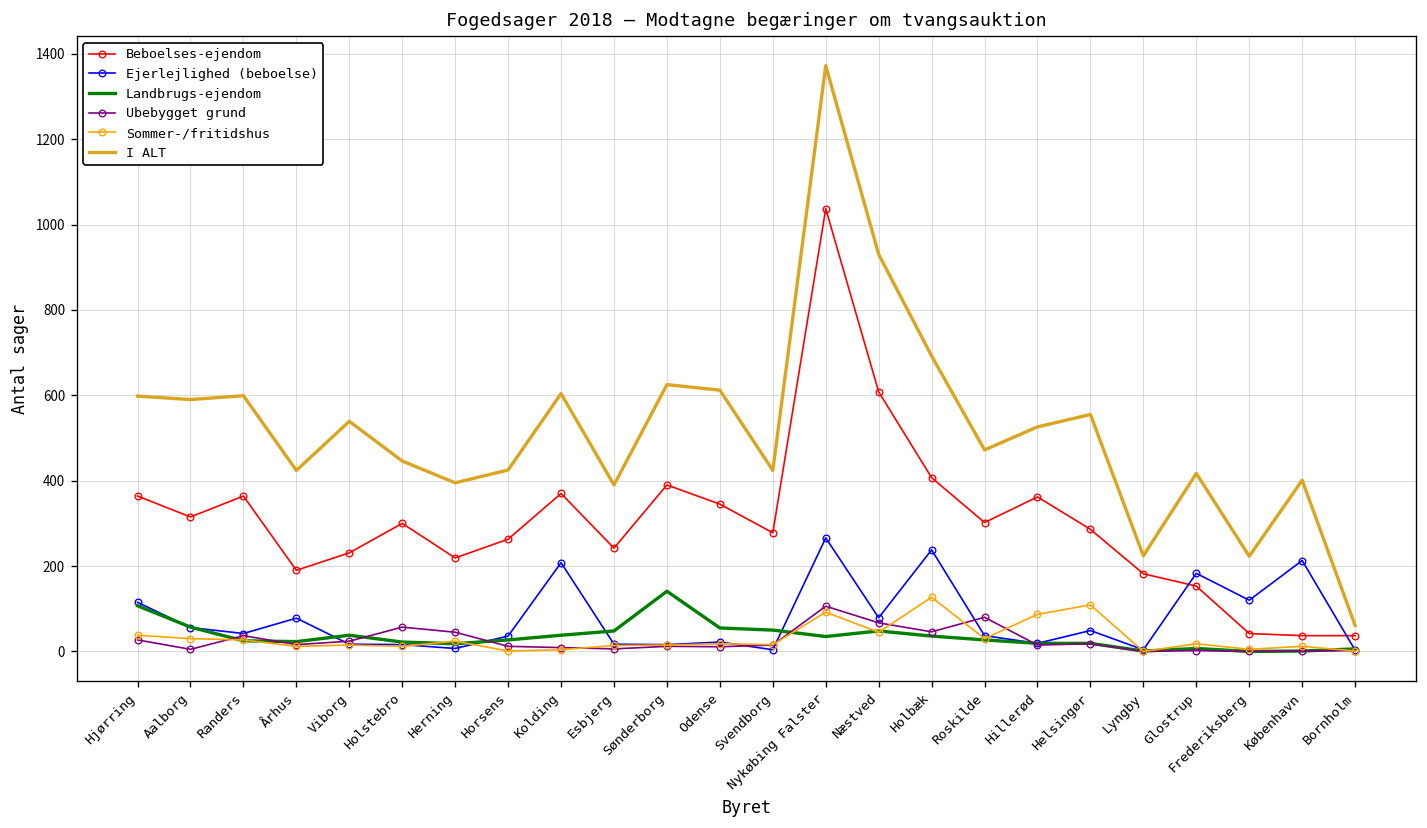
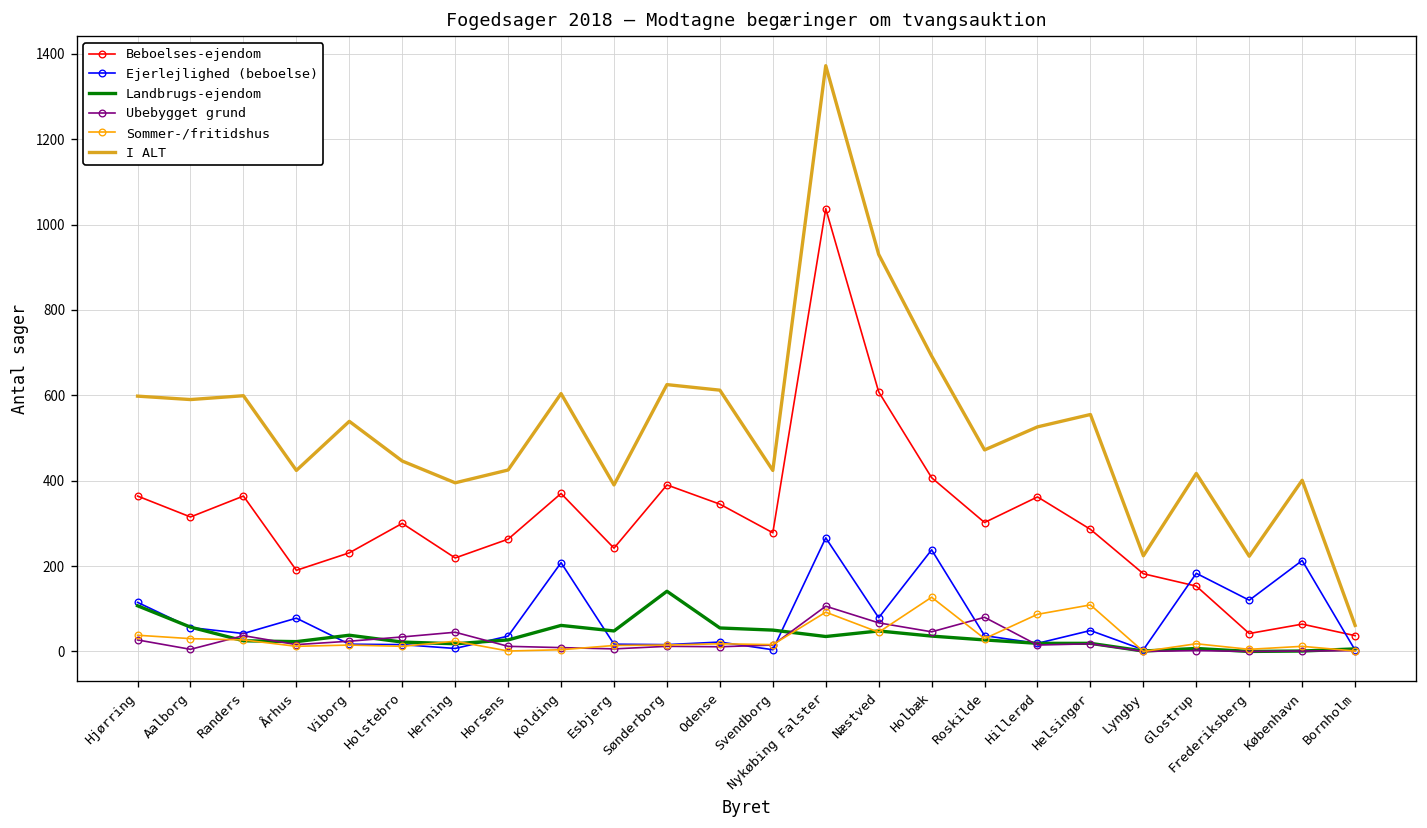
Ubebygget grund, Holstebro: 60 -> 30
Landbrugs-ejendom, Kolding: 40 -> 60
Beboelses-ejendom, København: 40 -> 60
